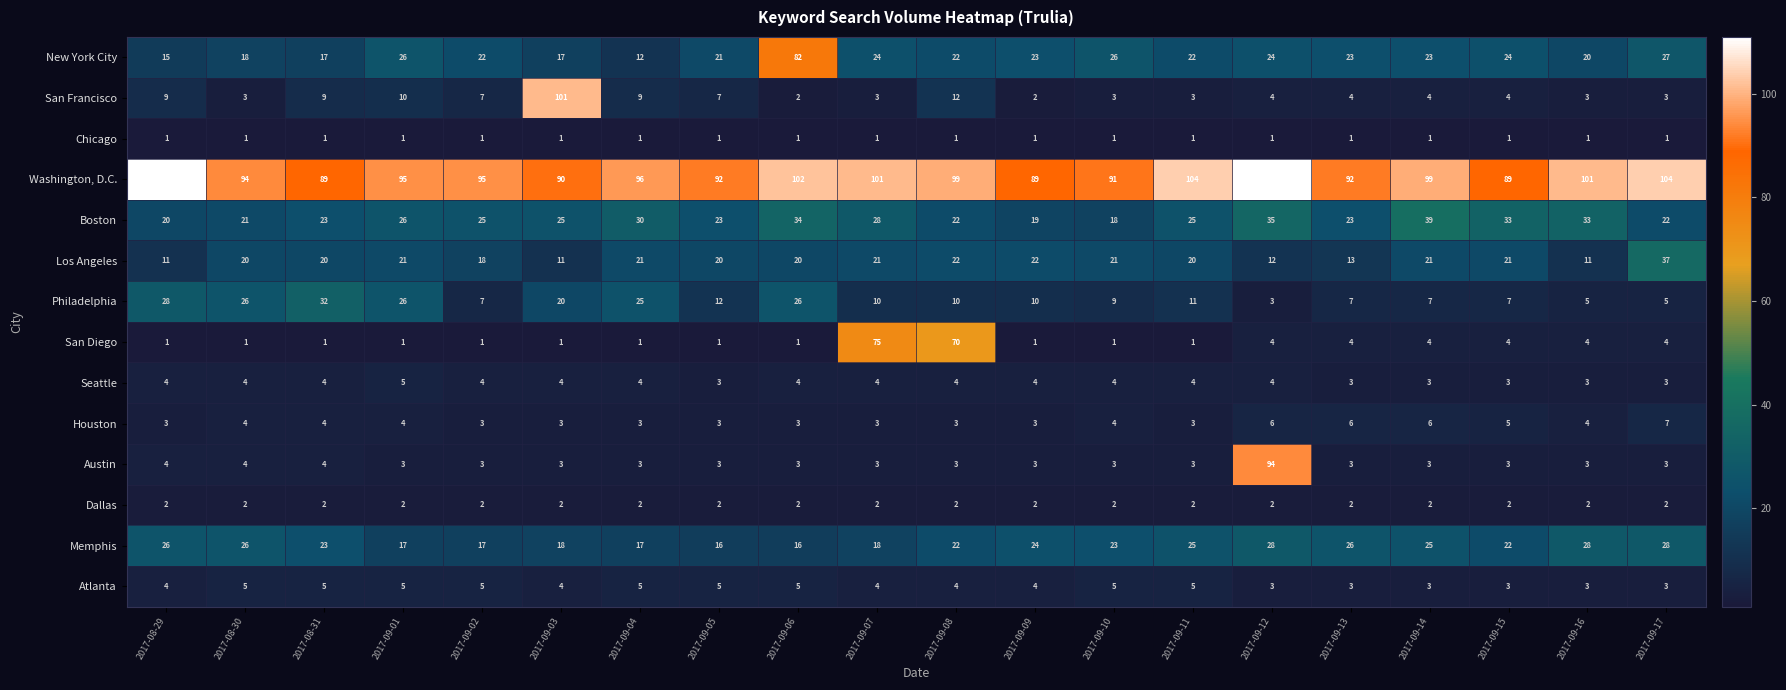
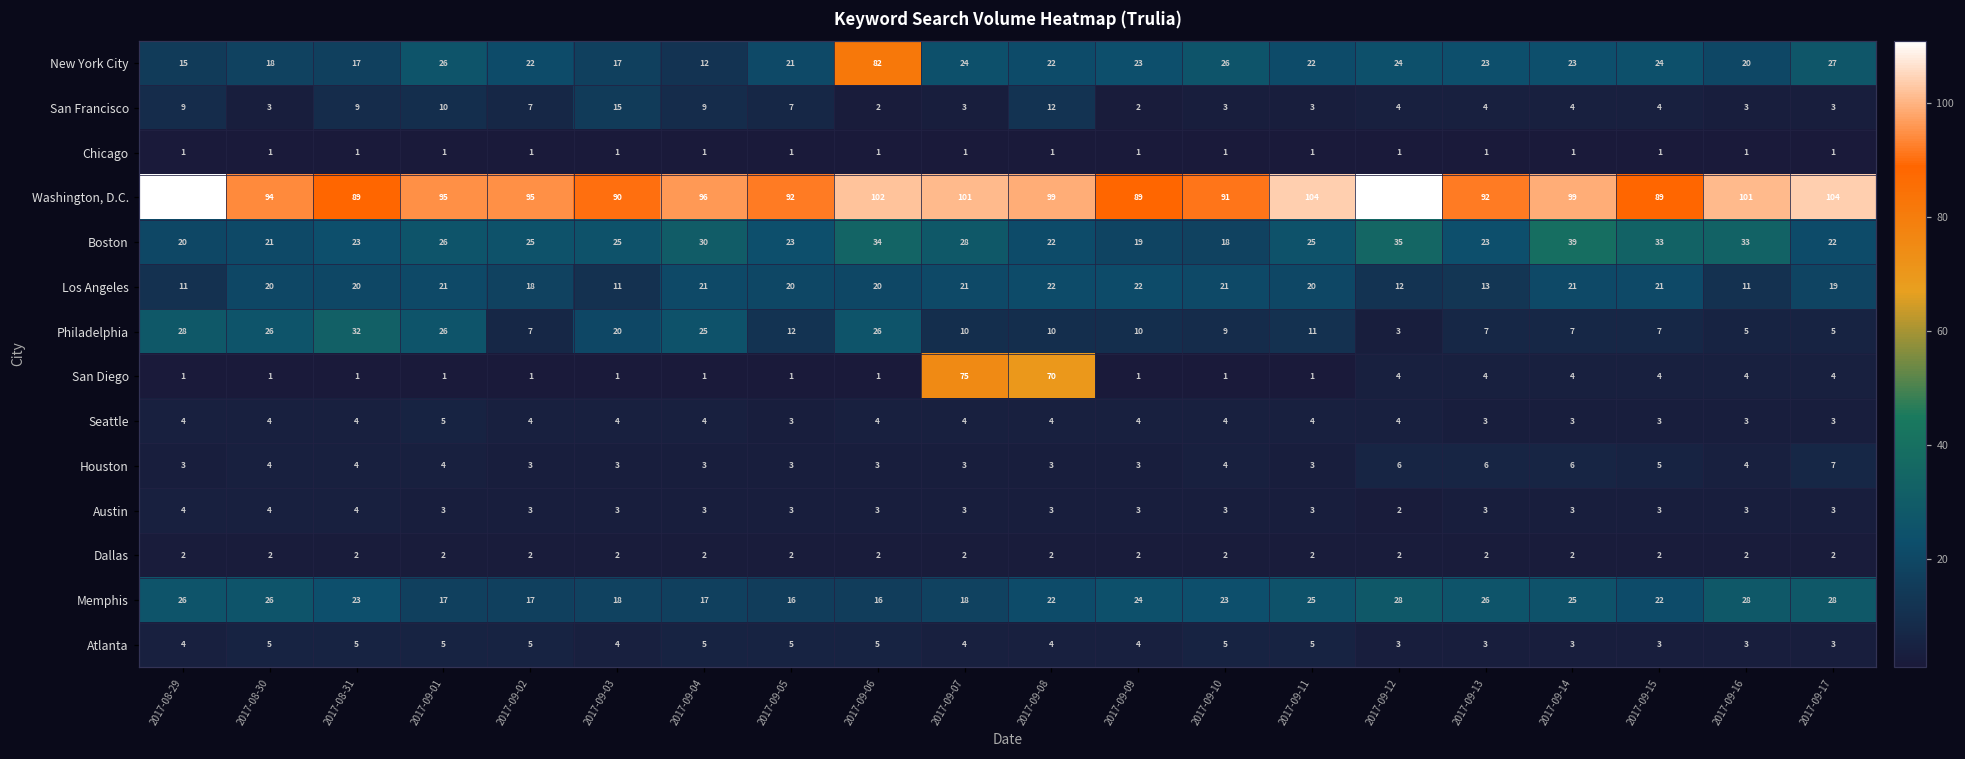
San Francisco, 2017-09-03: 101 -> 15
Los Angeles, 2017-09-17: 37 -> 19
Austin, 2017-09-12: 94 -> 2
